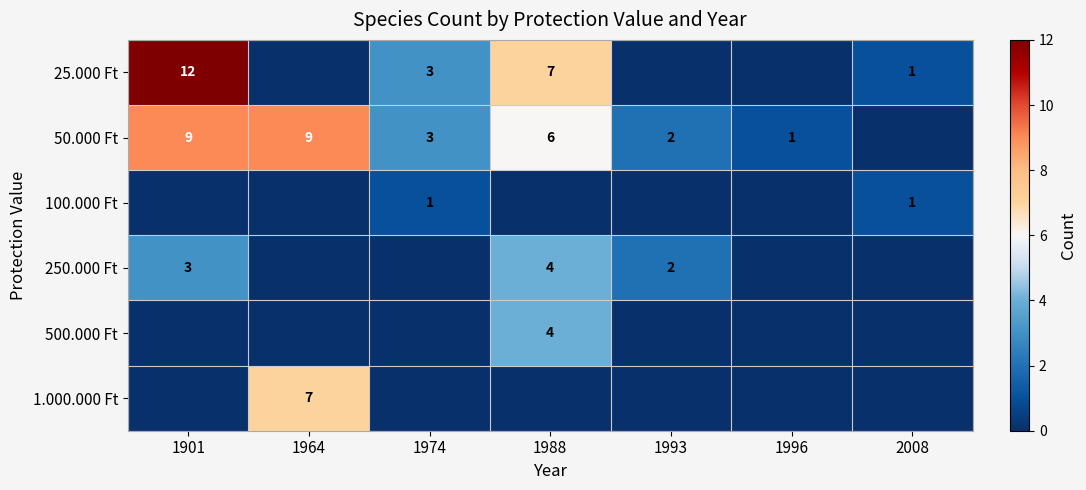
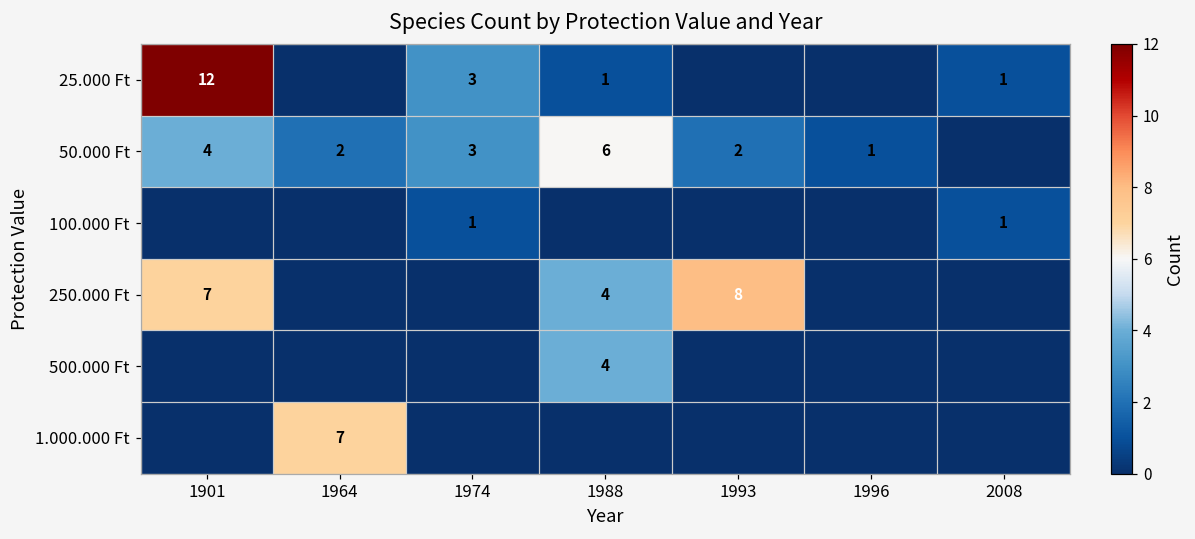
25.000 Ft, 1988: 7 -> 1
50.000 Ft, 1901: 9 -> 4
50.000 Ft, 1964: 9 -> 2
250.000 Ft, 1901: 3 -> 7
250.000 Ft, 1993: 2 -> 8
